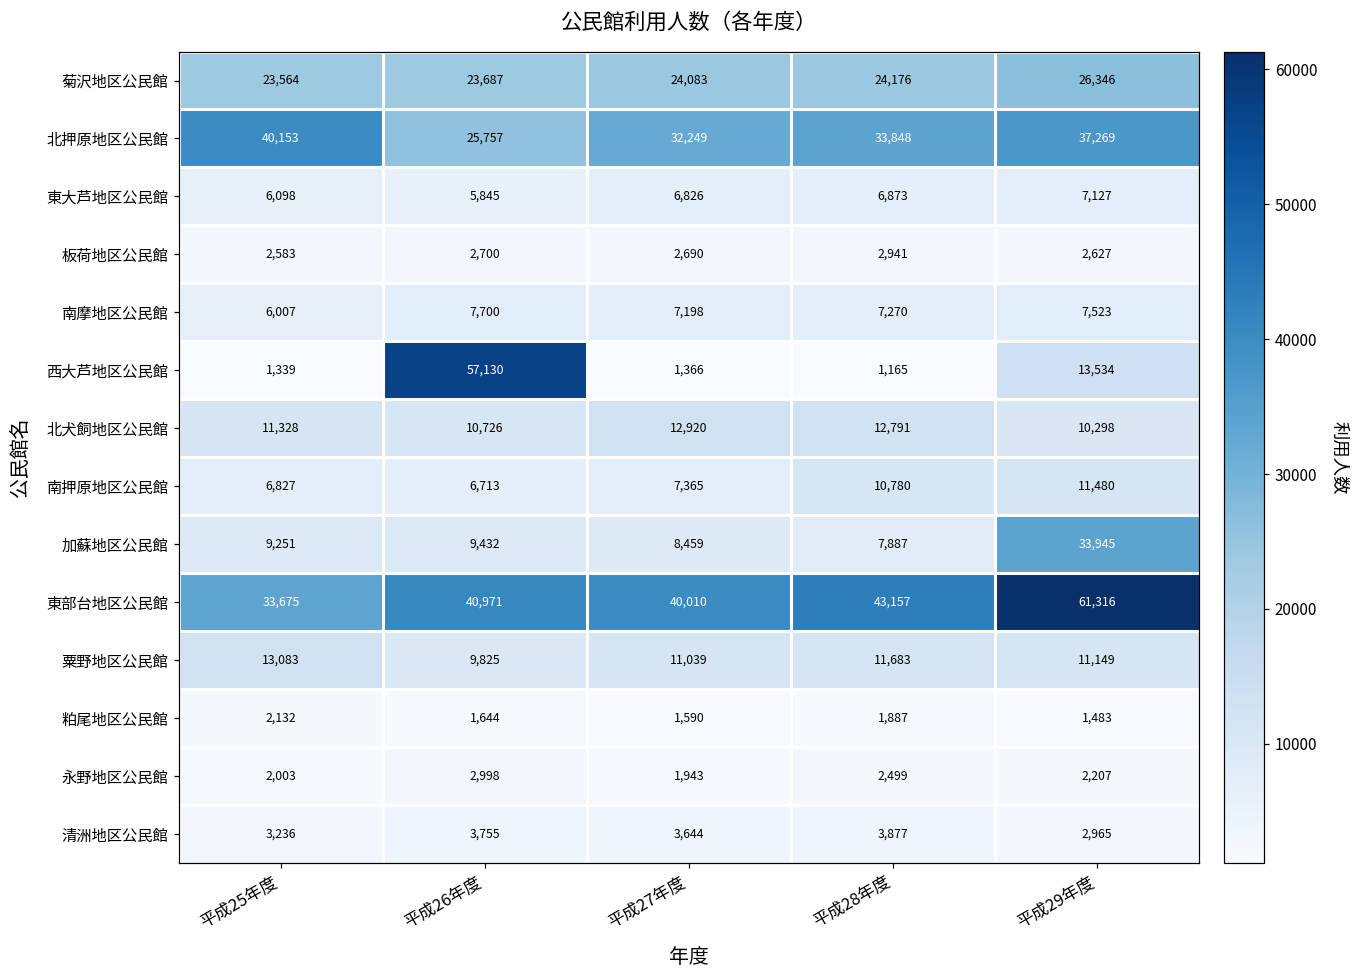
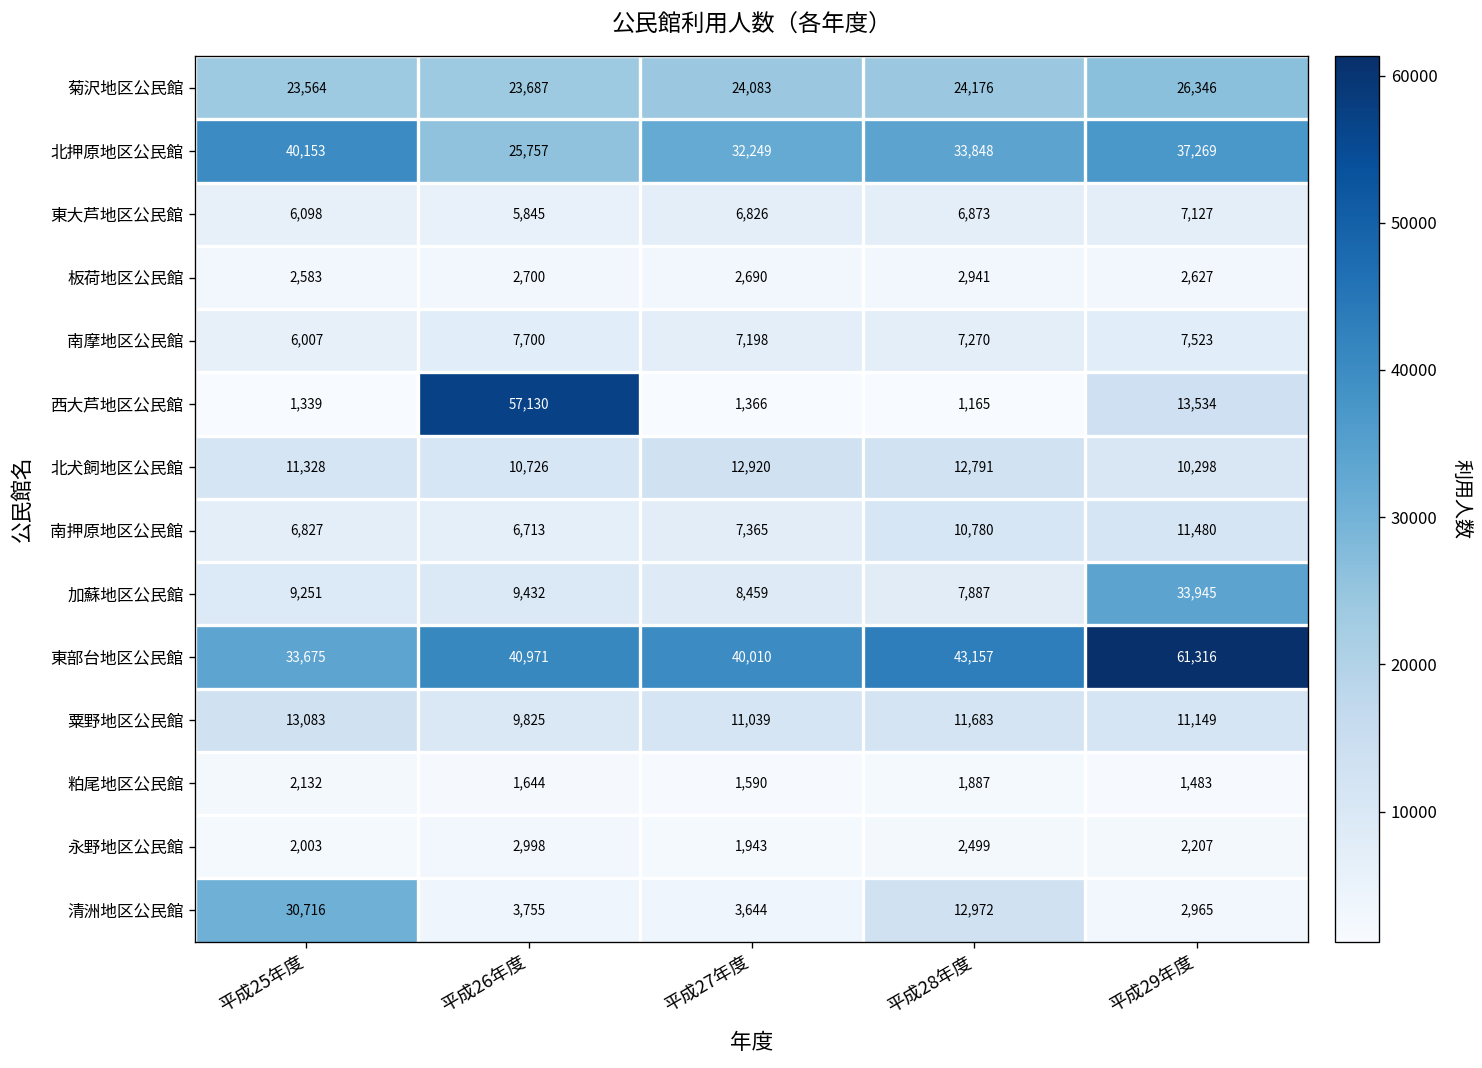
清洲地区公民館, 平成25年度: 3,236 -> 30,716
清洲地区公民館, 平成28年度: 3,877 -> 12,972
